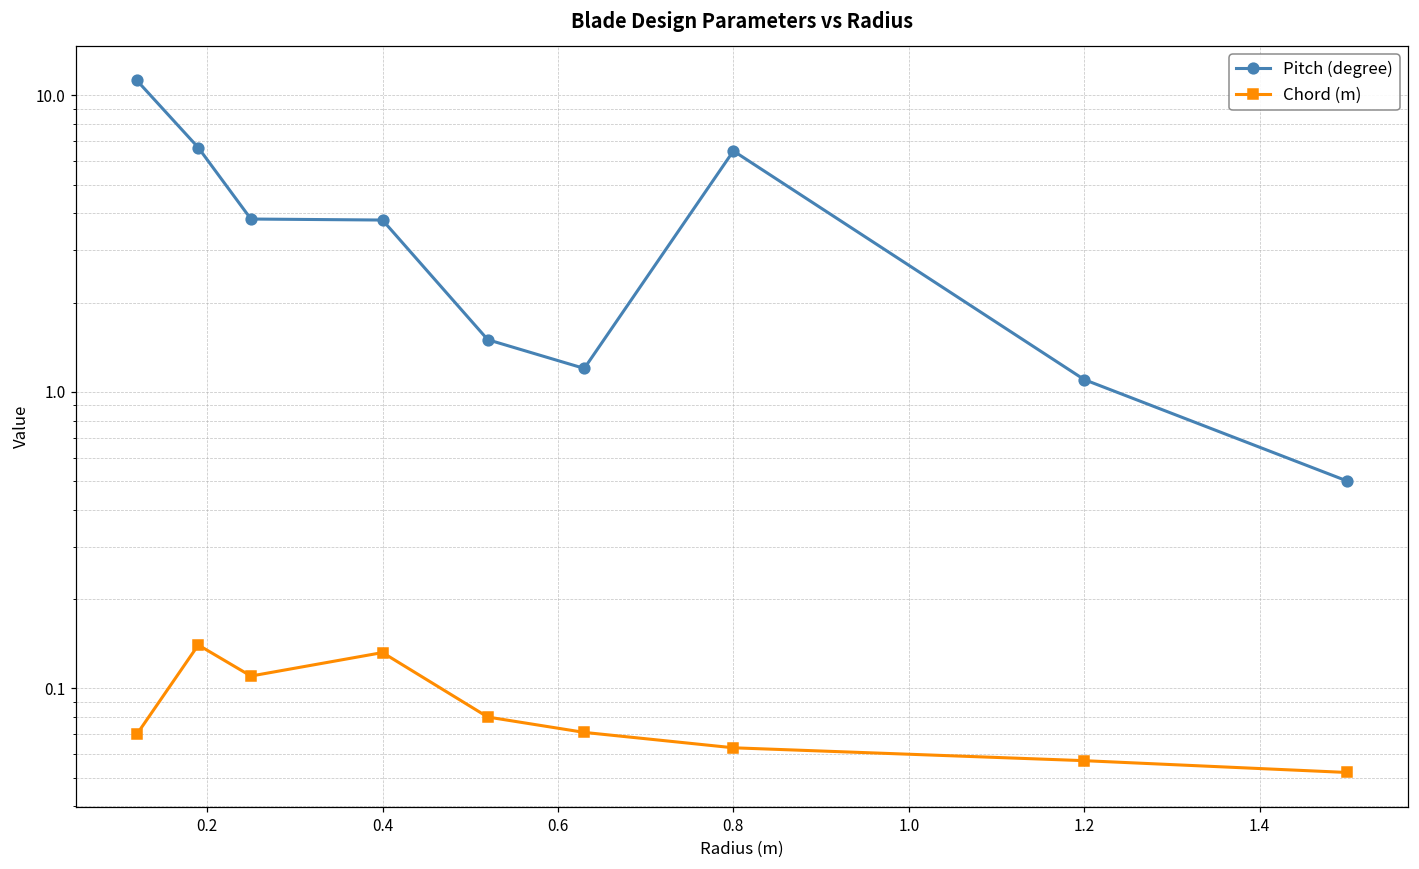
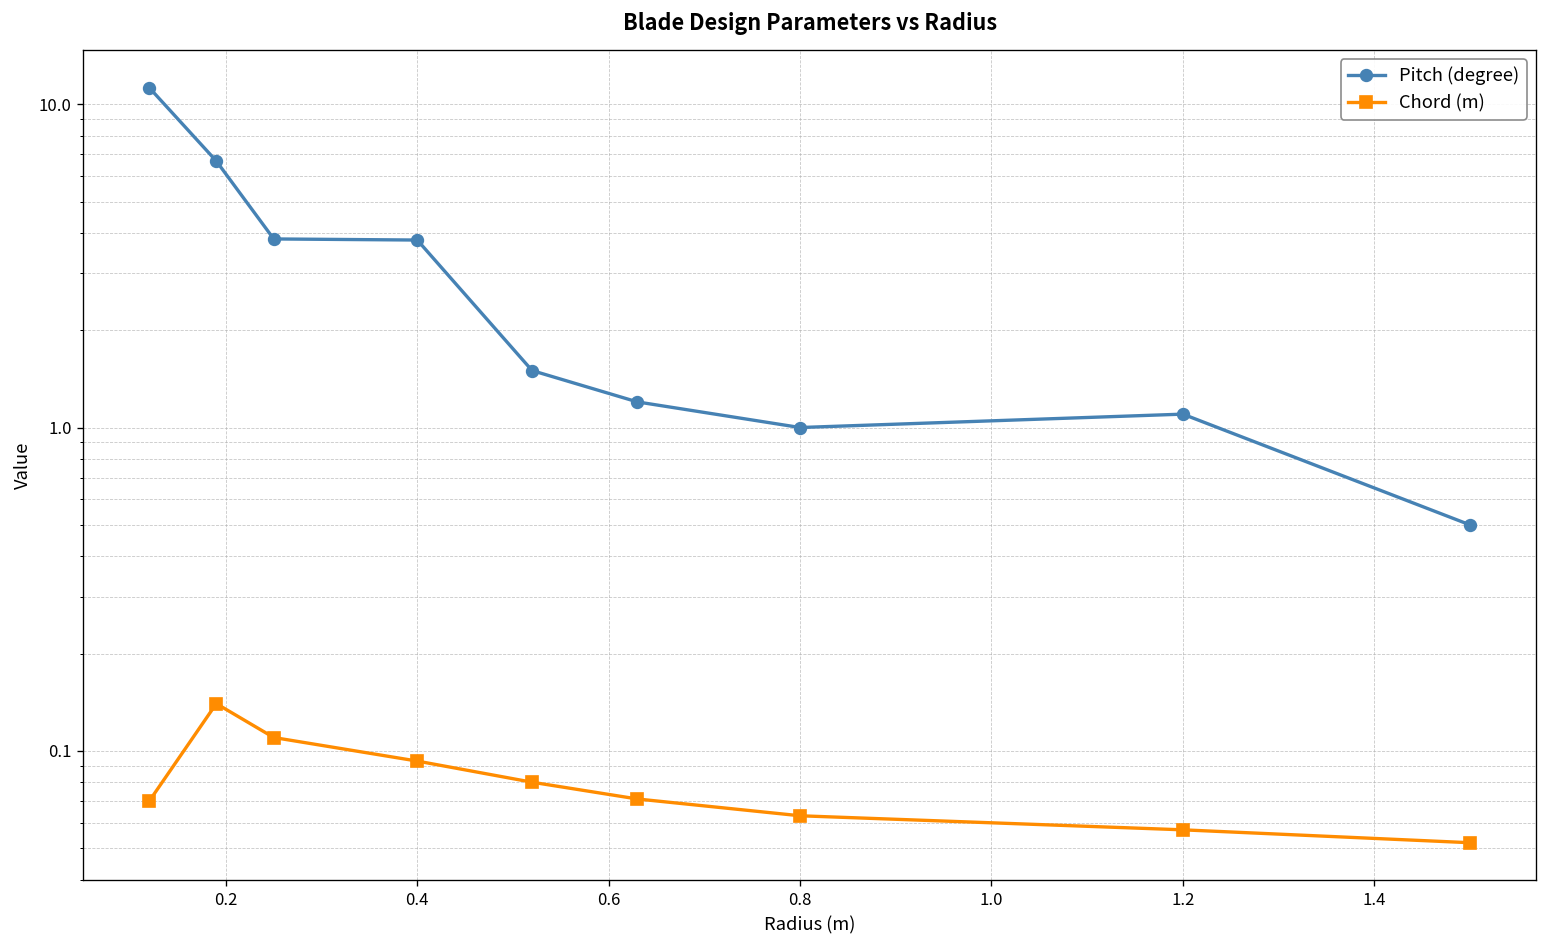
Chord (m), 0.4: 0.13 -> 0.093
Pitch (degree), 0.8: 6.5 -> 1.0
